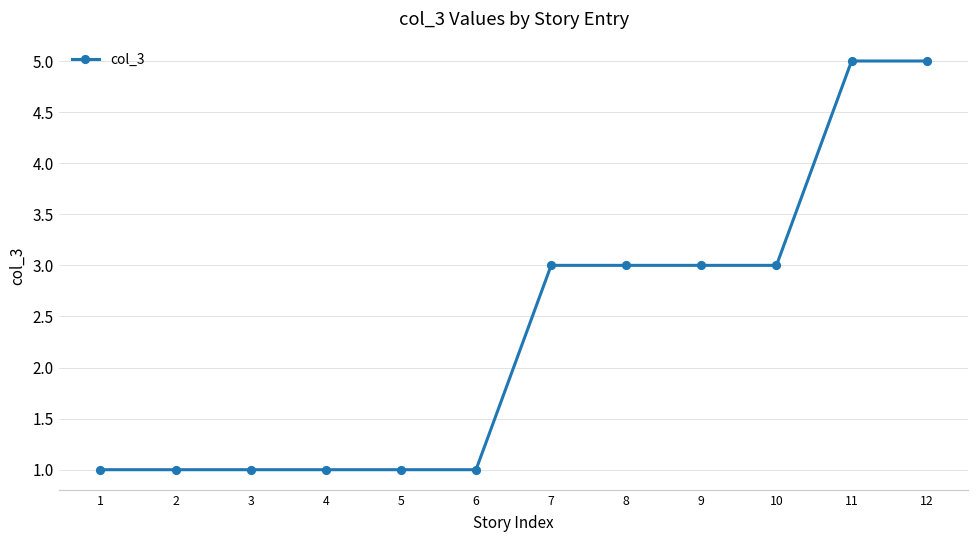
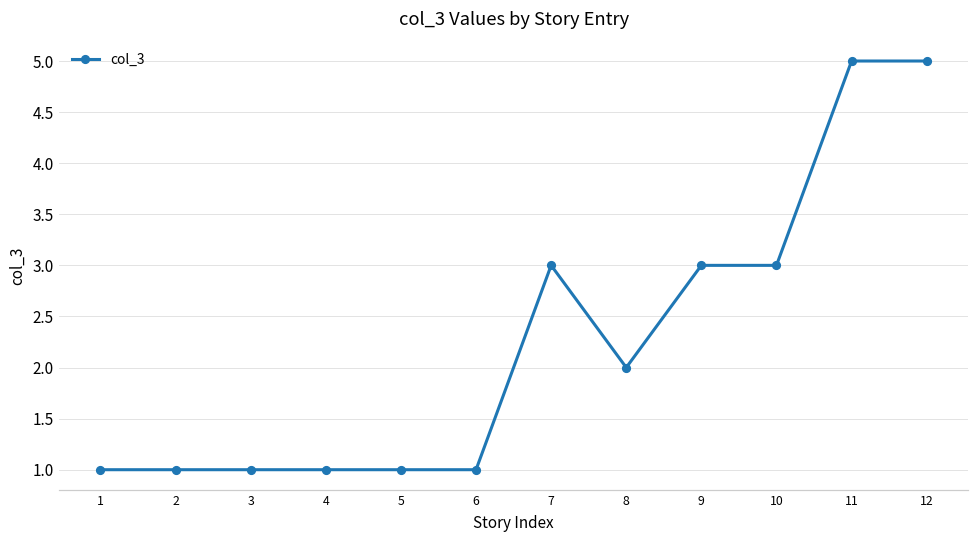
8: 3 -> 2
